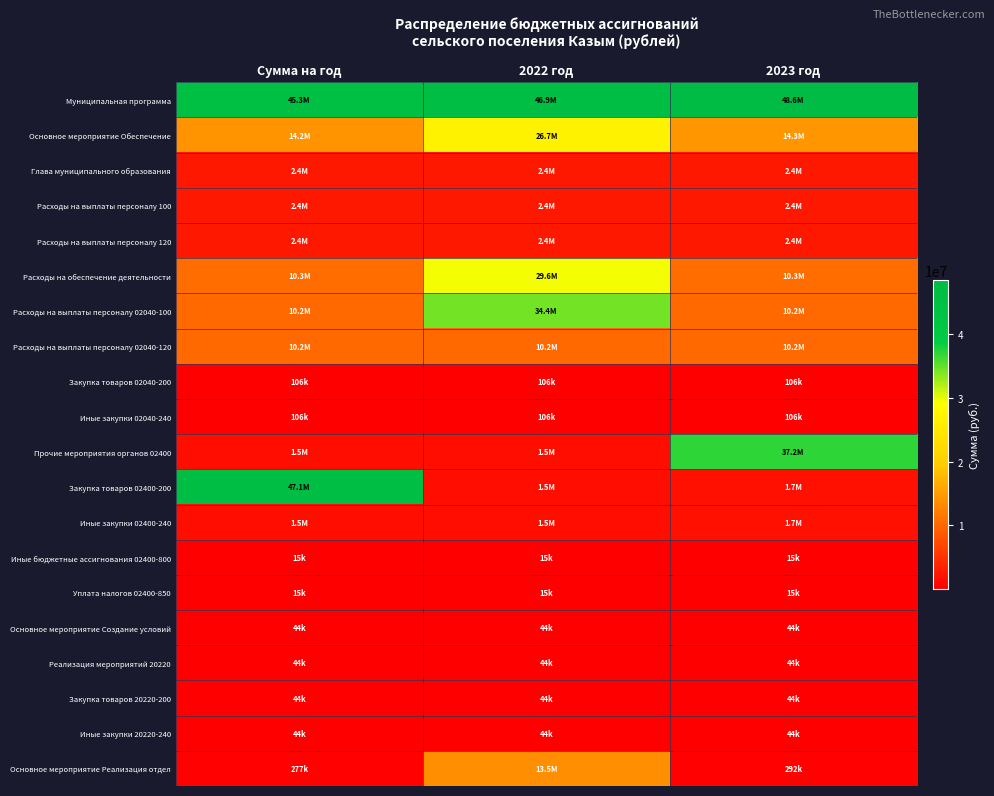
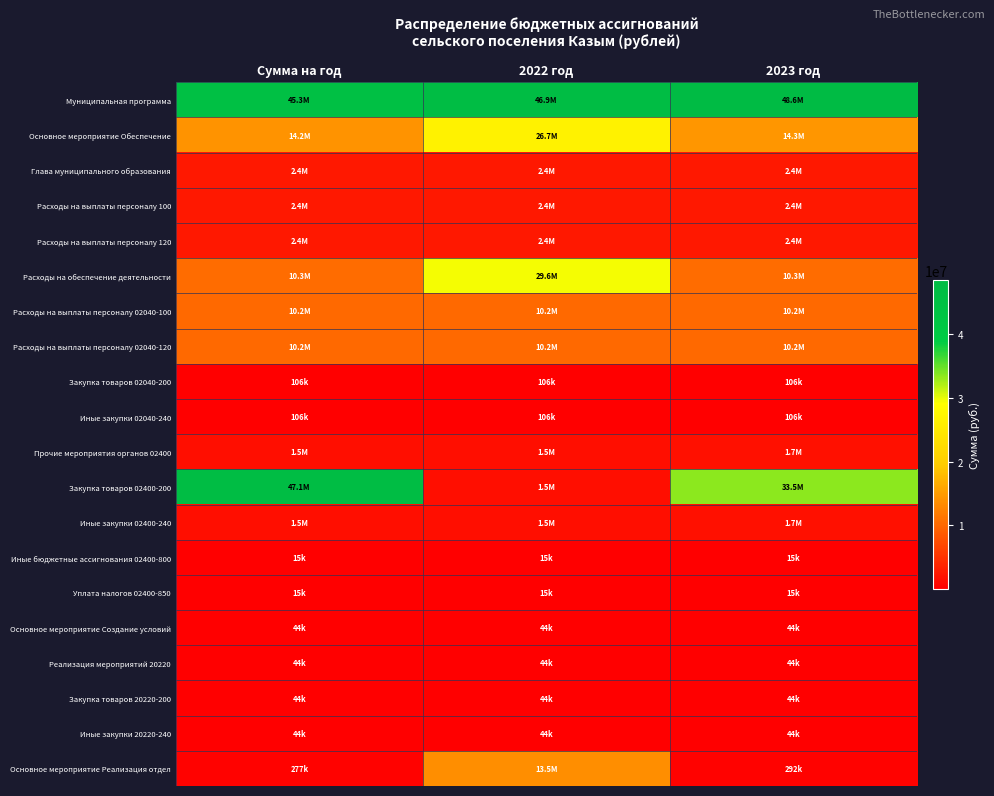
Расходы на выплаты персоналу 02040-100, 2022 год: 34.4M -> 10.2M
Прочие мероприятия органов 02400, 2023 год: 37.2M -> 1.7M
Закупка товаров 02400-200, 2023 год: 1.7M -> 33.5M
